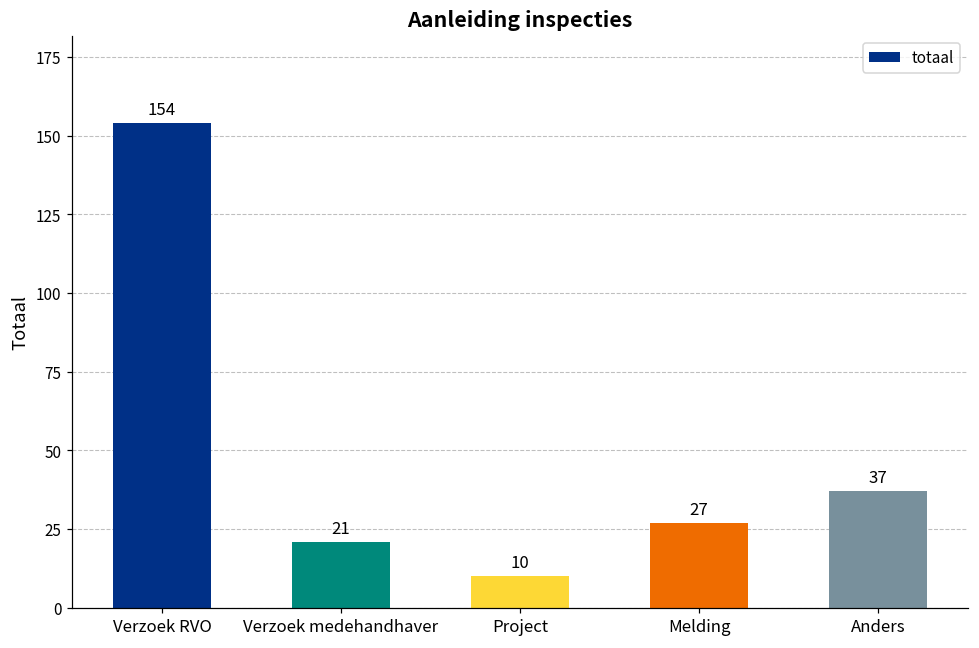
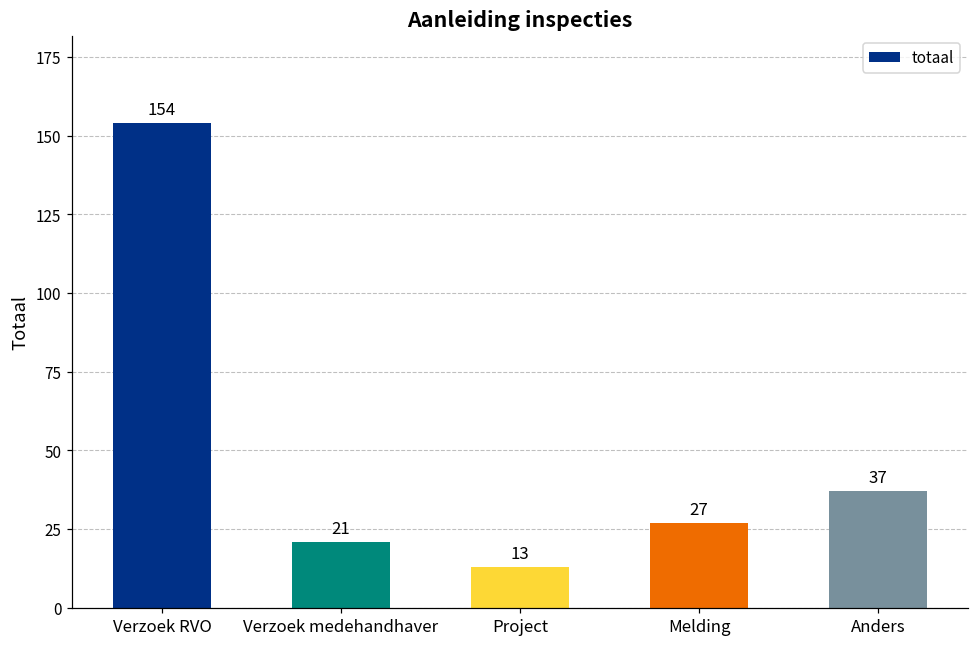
Project: 10 -> 13
